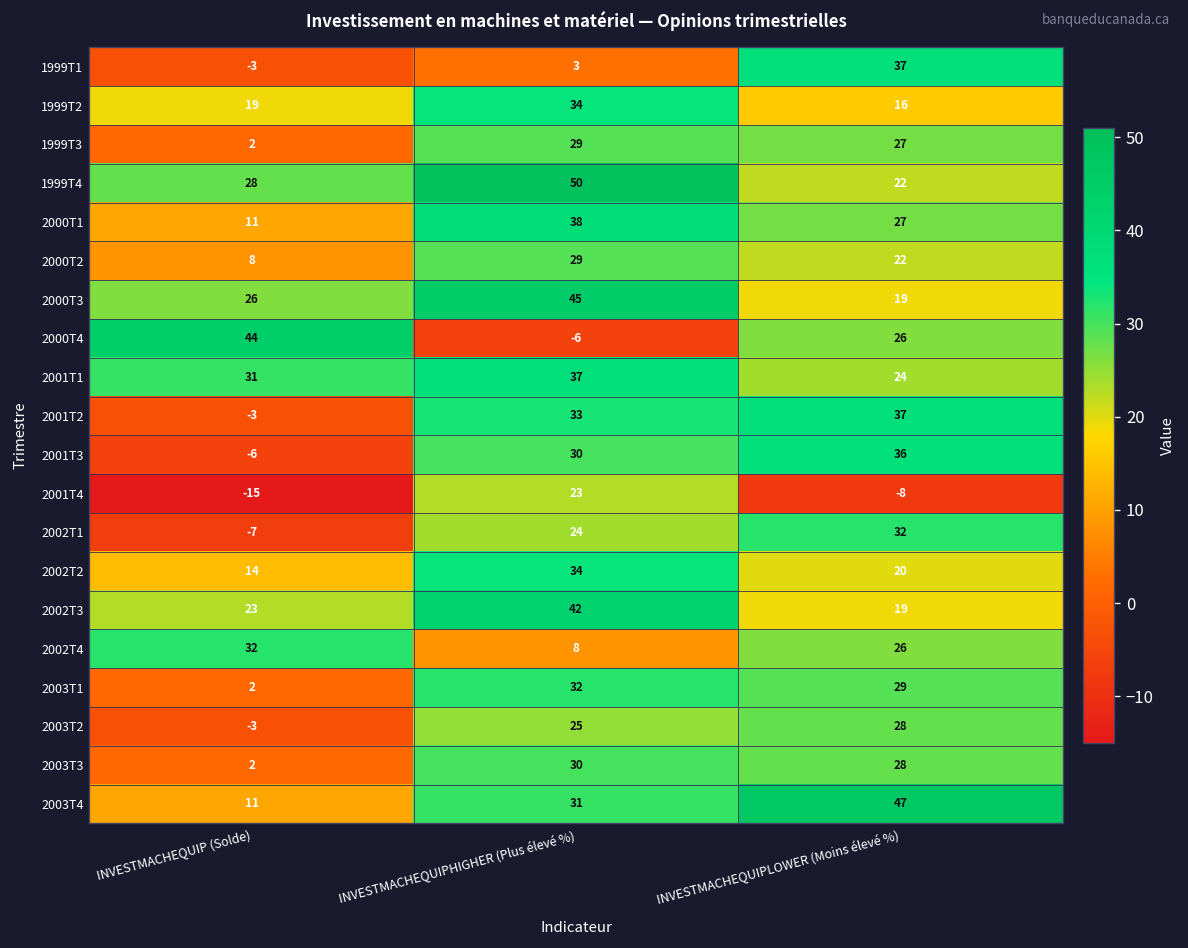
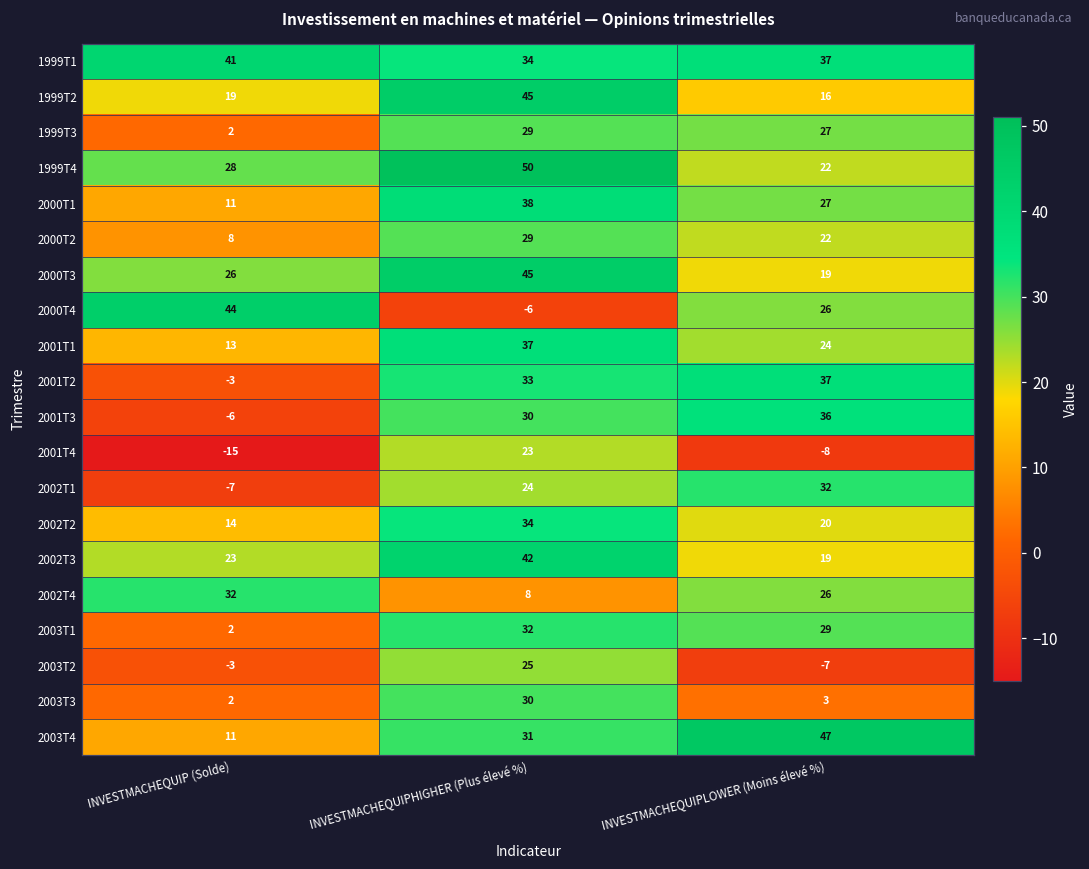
1999T1, INVESTMACHEQUIP (Solde): -3 -> 41
1999T1, INVESTMACHEQUIPHIGHER (Plus élevé %): 3 -> 34
1999T2, INVESTMACHEQUIPHIGHER (Plus élevé %): 34 -> 45
2001T1, INVESTMACHEQUIP (Solde): 31 -> 13
2003T2, INVESTMACHEQUIPLOWER (Moins élevé %): 28 -> -7
2003T3, INVESTMACHEQUIPLOWER (Moins élevé %): 28 -> 3
